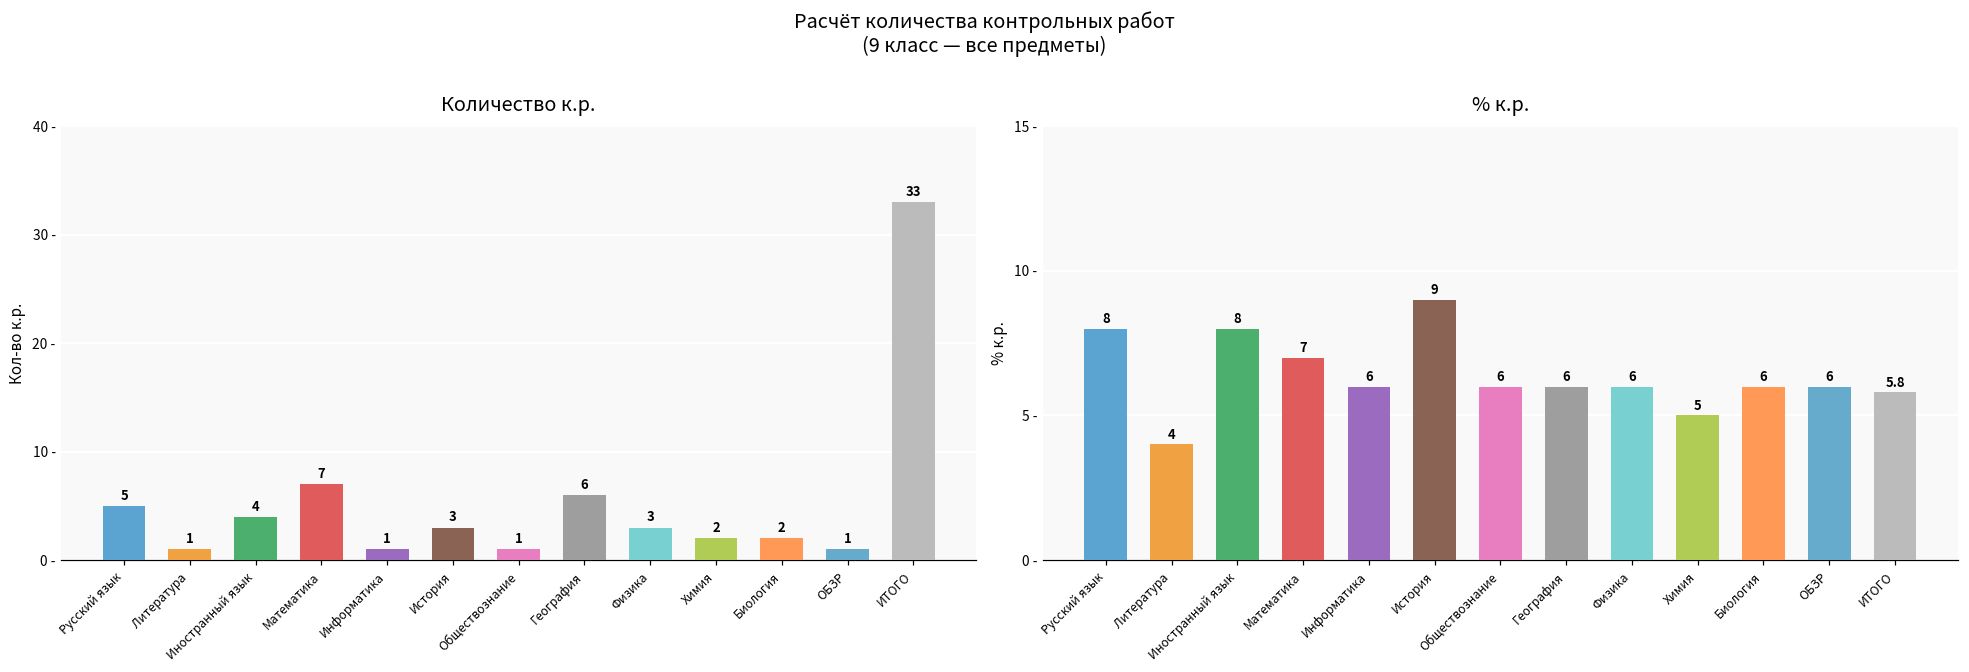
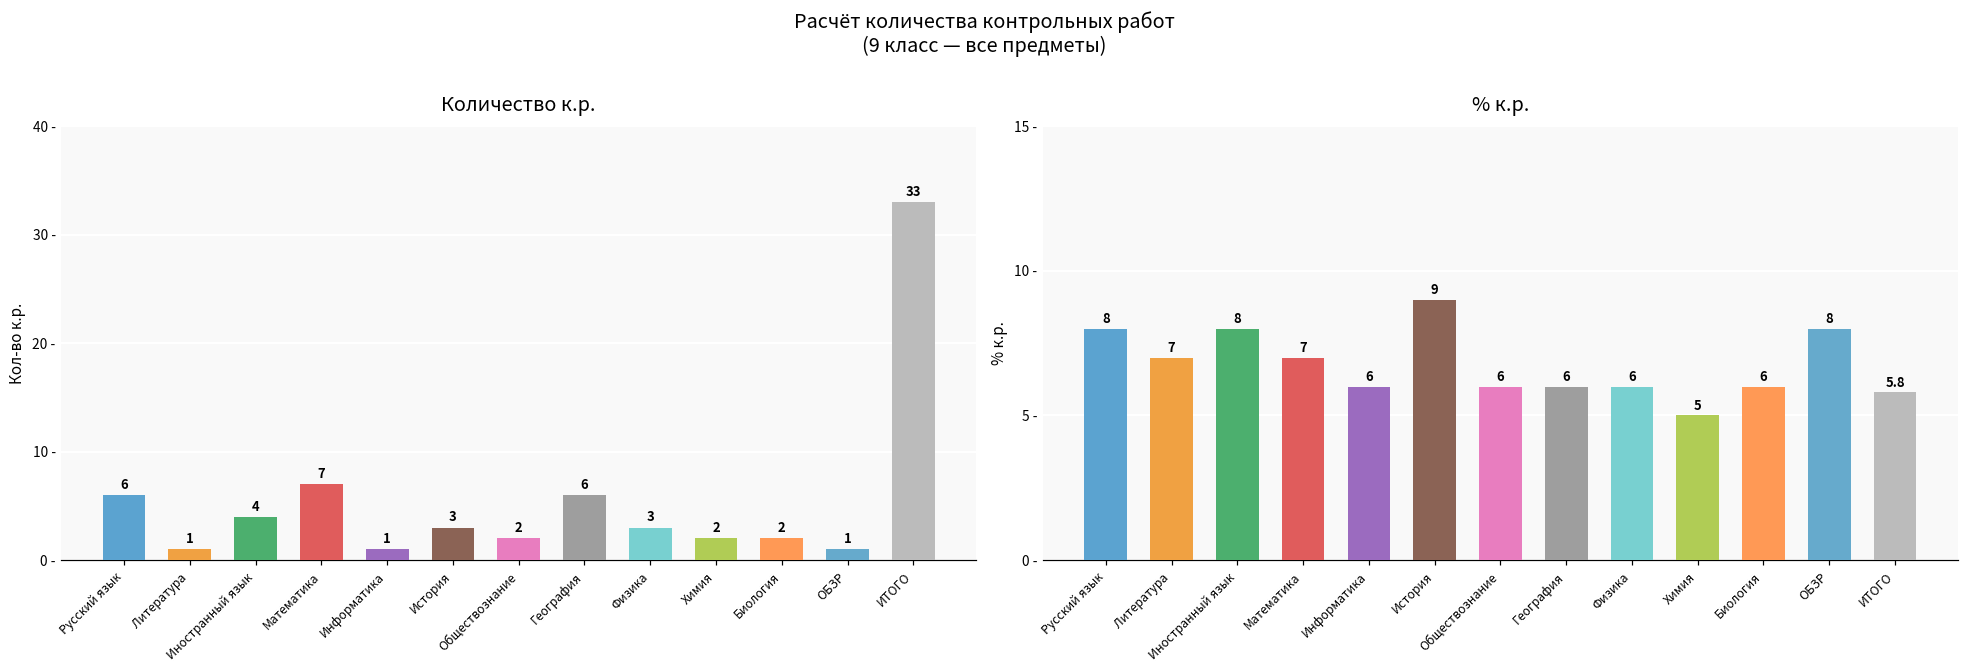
Количество к.р., Русский язык: 5 -> 6
Количество к.р., Обществознание: 1 -> 2
% к.р., Литература: 4 -> 7
% к.р., ОБЗР: 6 -> 8
